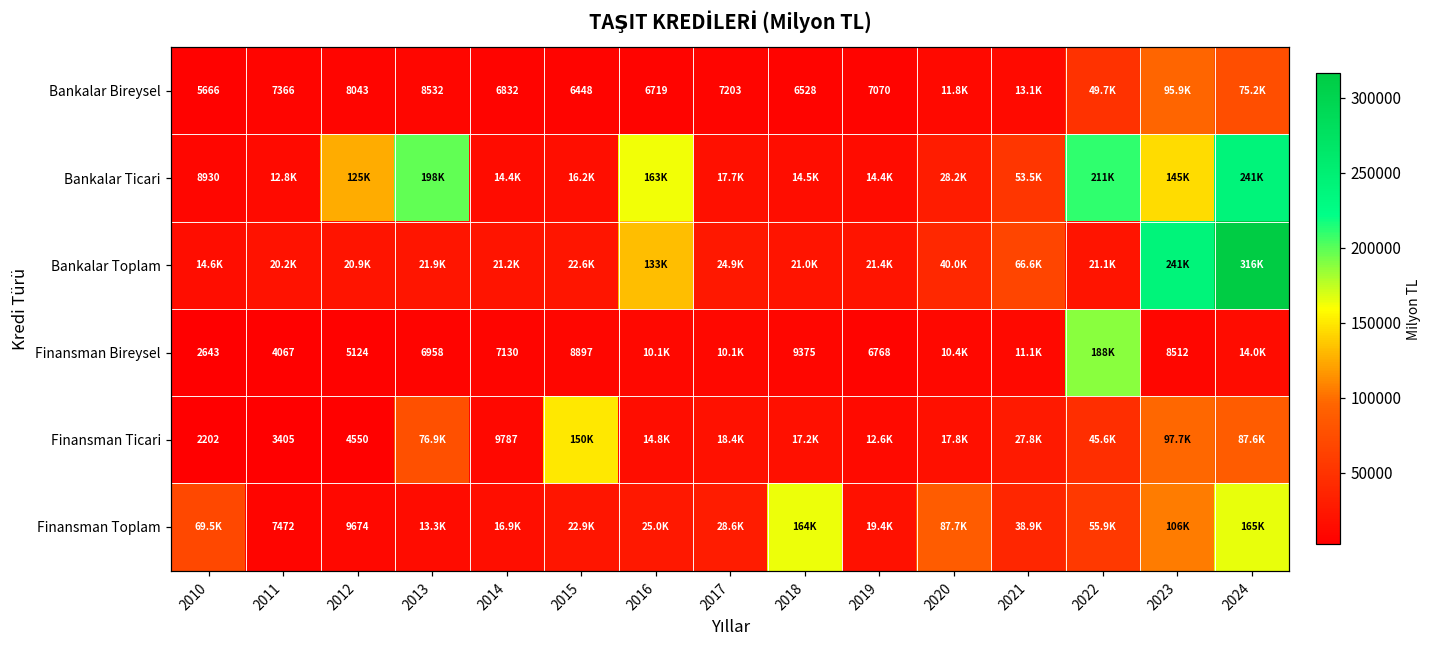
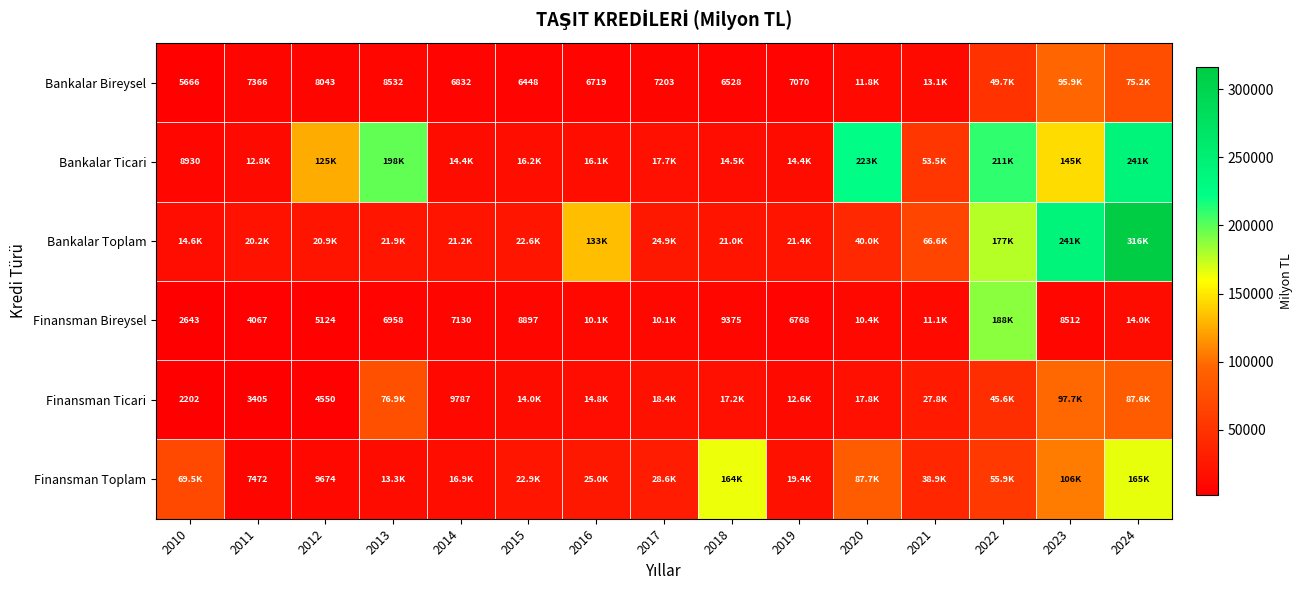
Bankalar Ticari, 2016: 163K -> 16.1K
Bankalar Ticari, 2020: 28.2K -> 223K
Bankalar Toplam, 2022: 21.1K -> 177K
Finansman Ticari, 2015: 150K -> 14.0K
